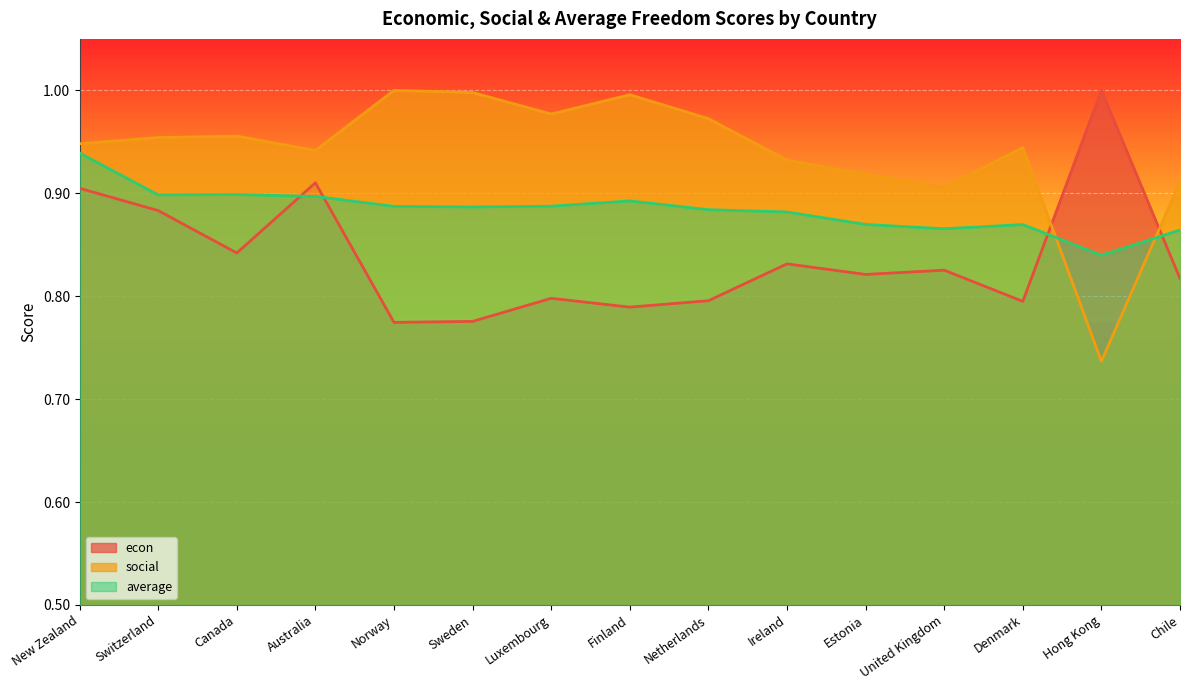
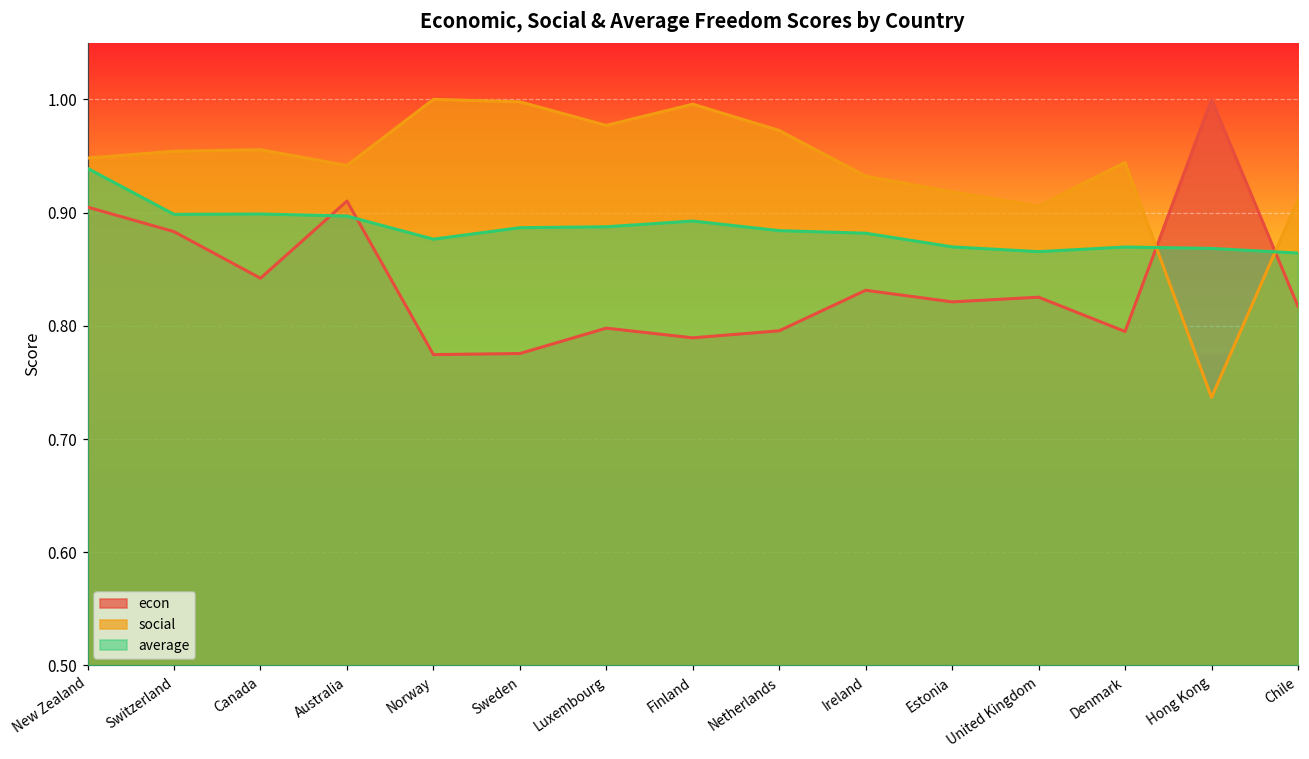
average, Norway: 0.887 -> 0.877
average, Hong Kong: 0.840 -> 0.868
